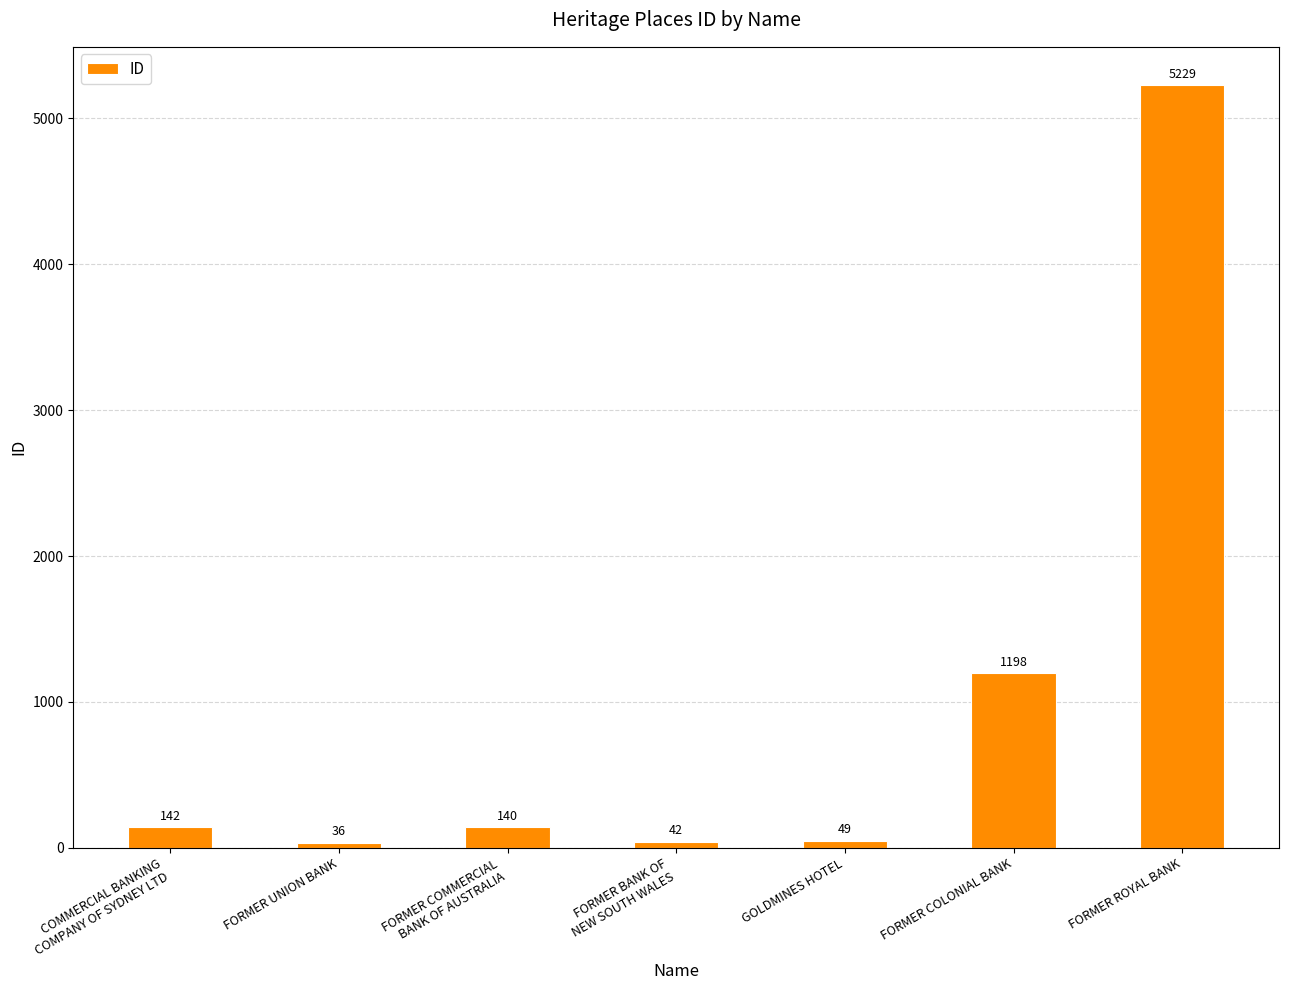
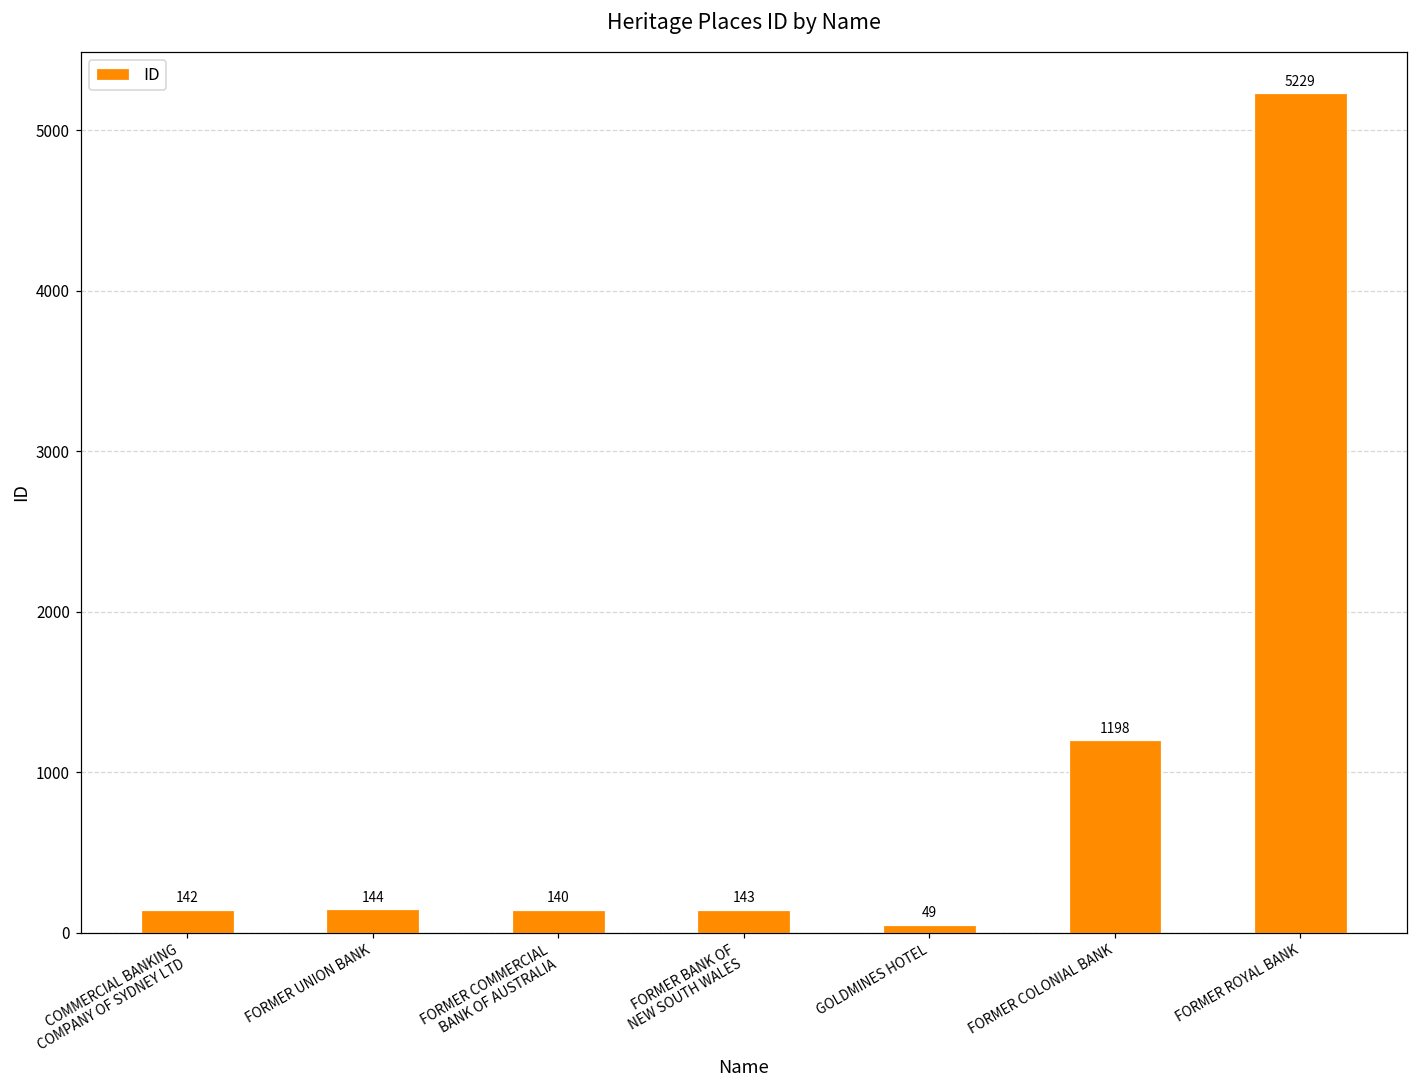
FORMER UNION BANK: 36 -> 144
FORMER BANK OF NEW SOUTH WALES: 42 -> 143
